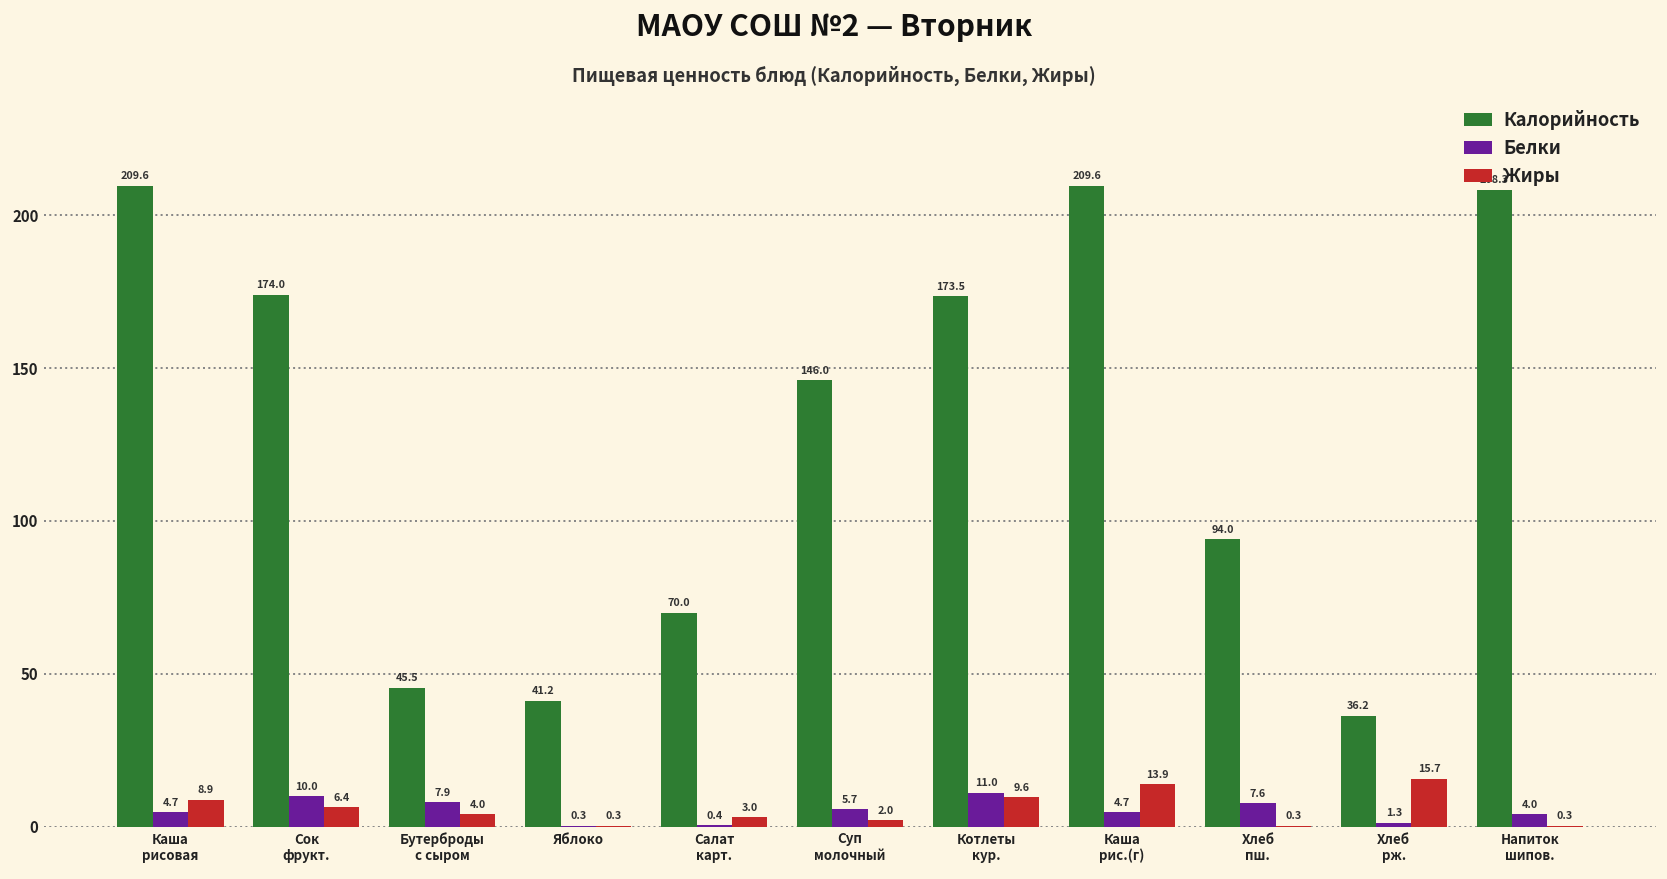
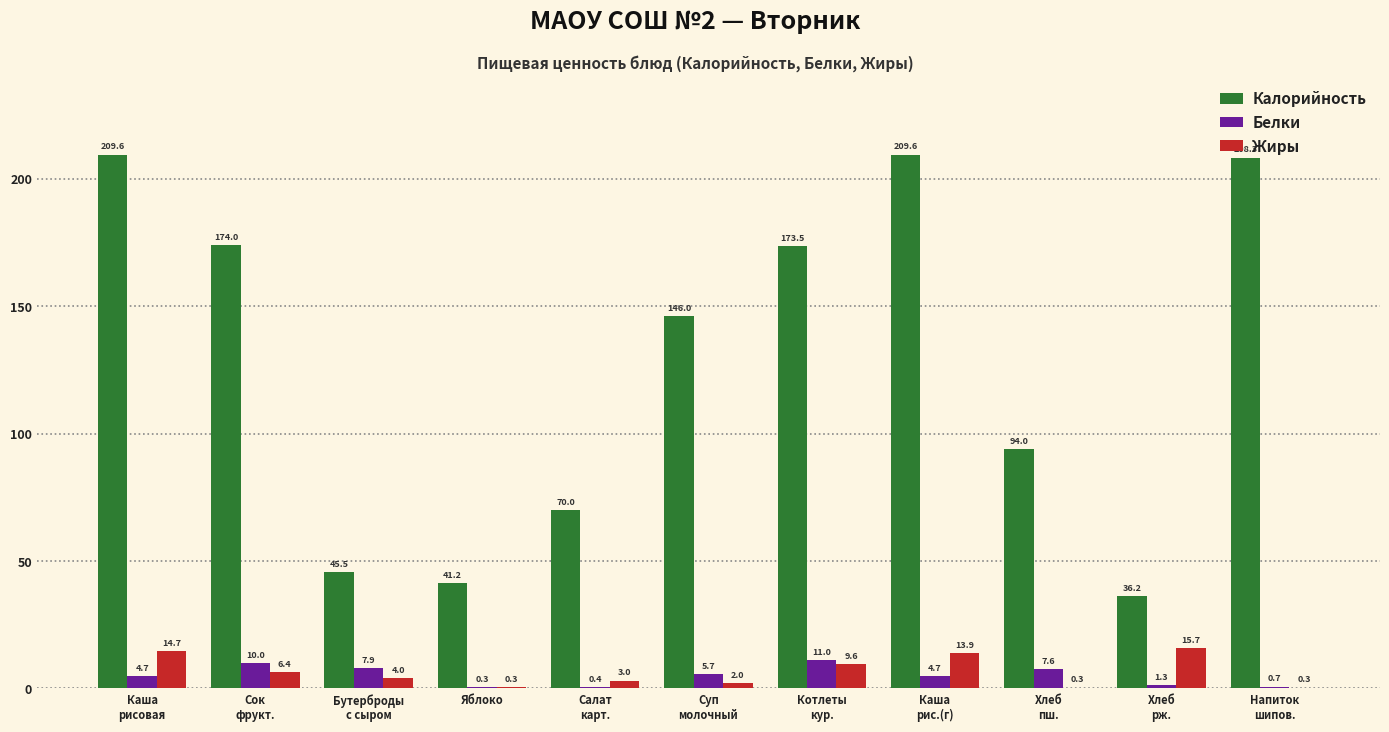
Жиры, Каша рисовая: 8.9 -> 14.7
Белки, Напиток шипов.: 4.0 -> 0.7
